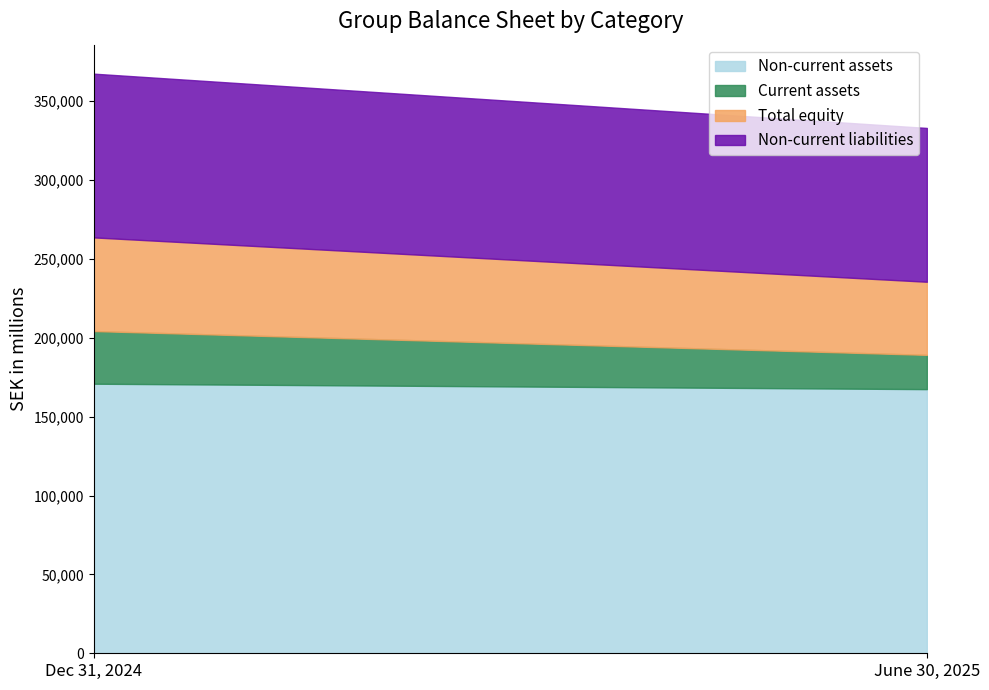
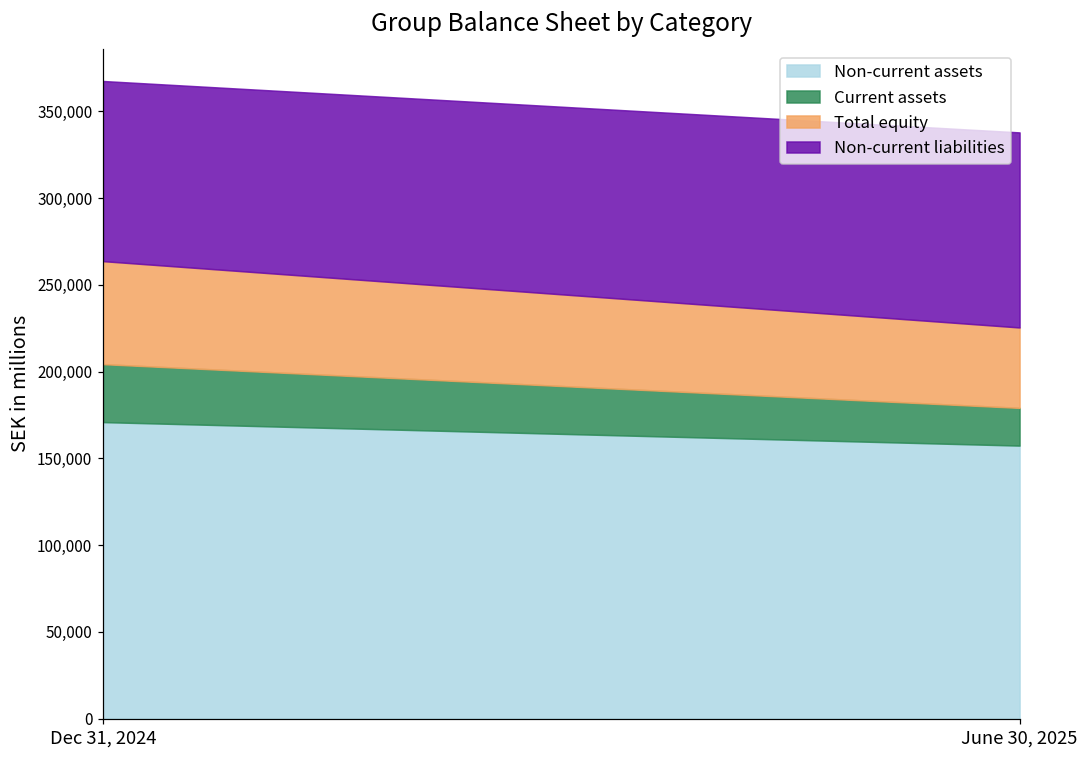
Non-current assets, June 30, 2025: 167,000 -> 157,000
Non-current liabilities, June 30, 2025: 97,000 -> 112,000
